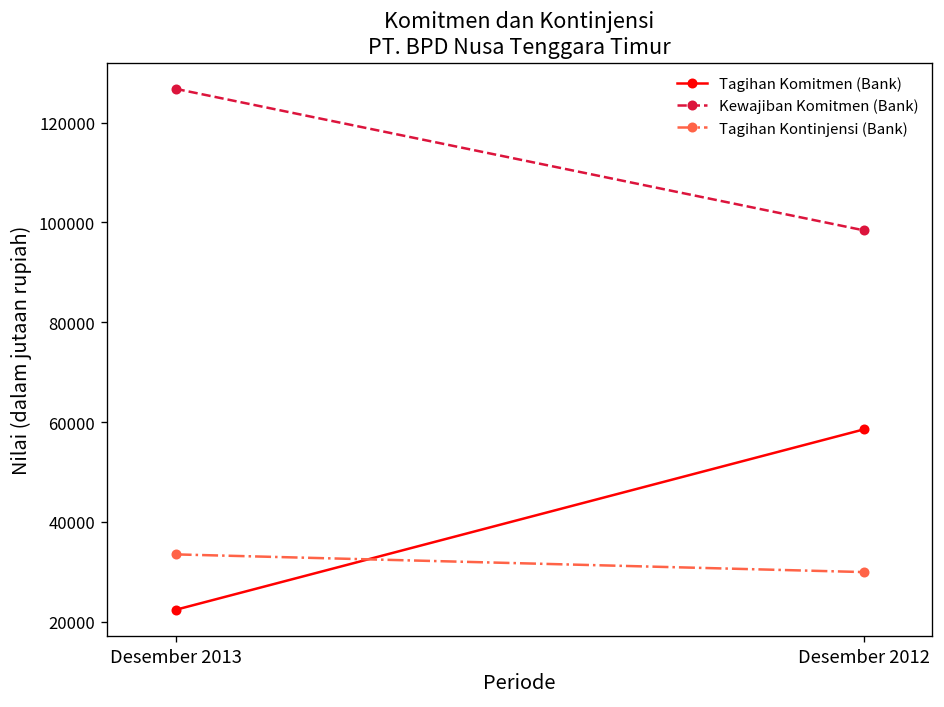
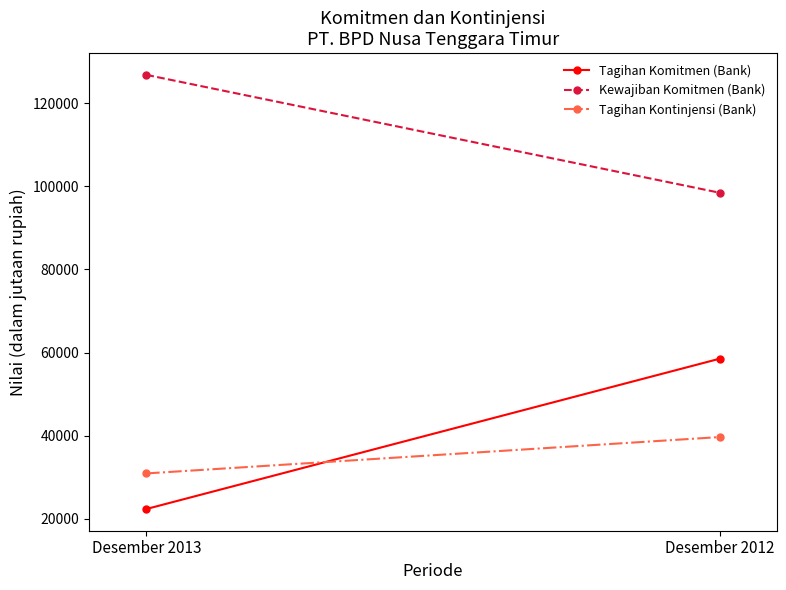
Tagihan Kontinjensi (Bank), Desember 2013: 33000 -> 31000
Tagihan Kontinjensi (Bank), Desember 2012: 30000 -> 40000
